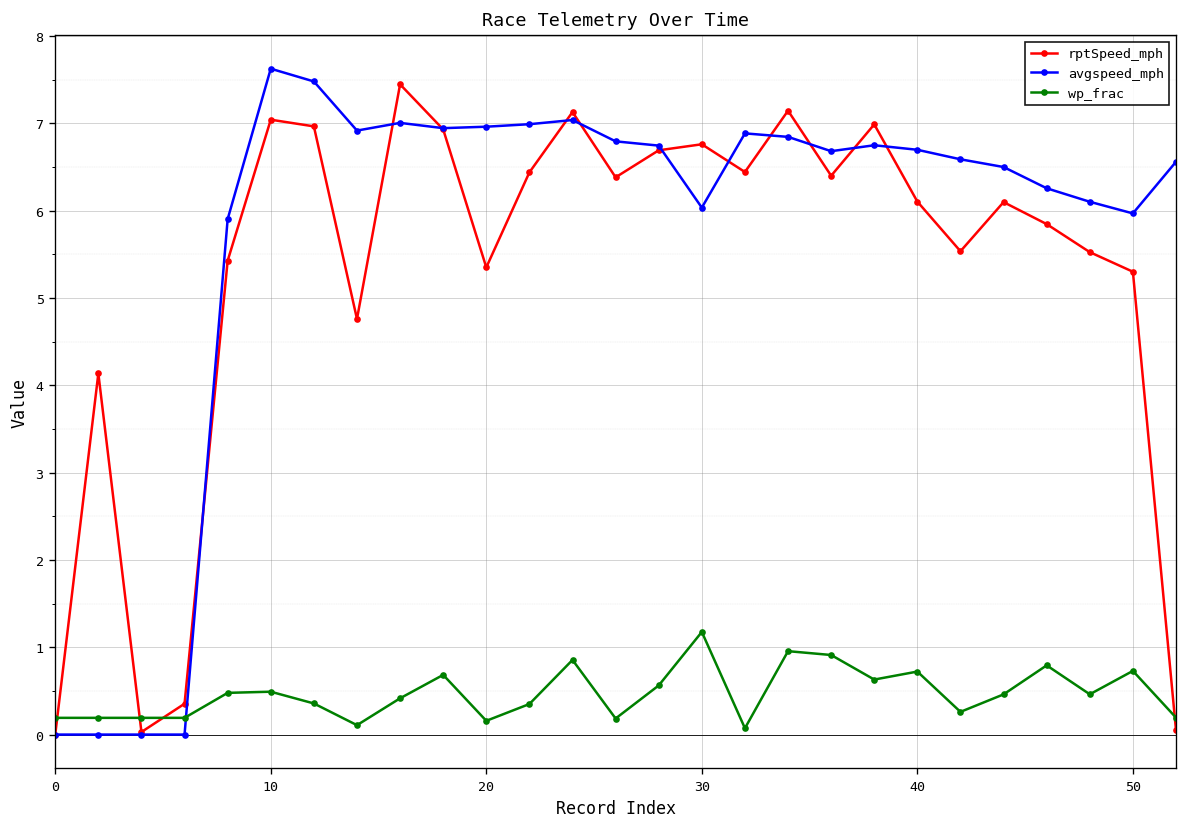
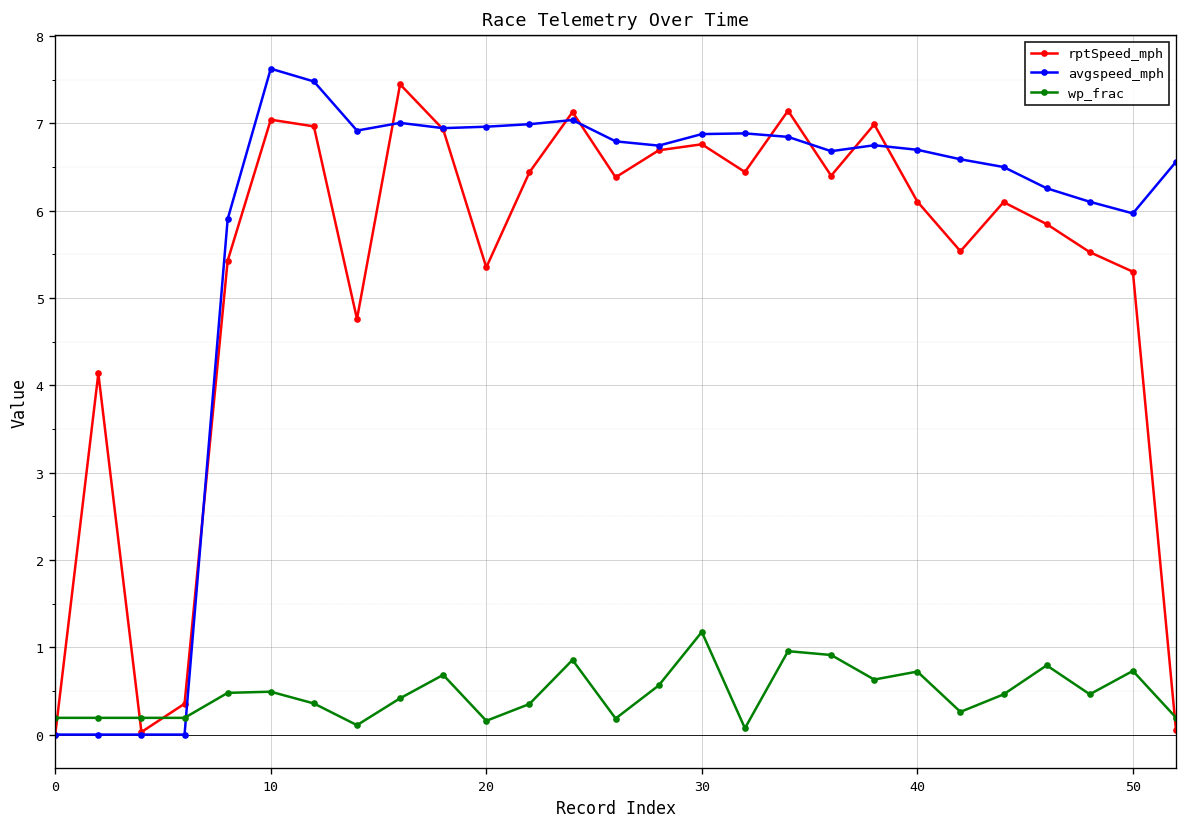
avgspeed_mph, 30: 6.0 -> 6.9
